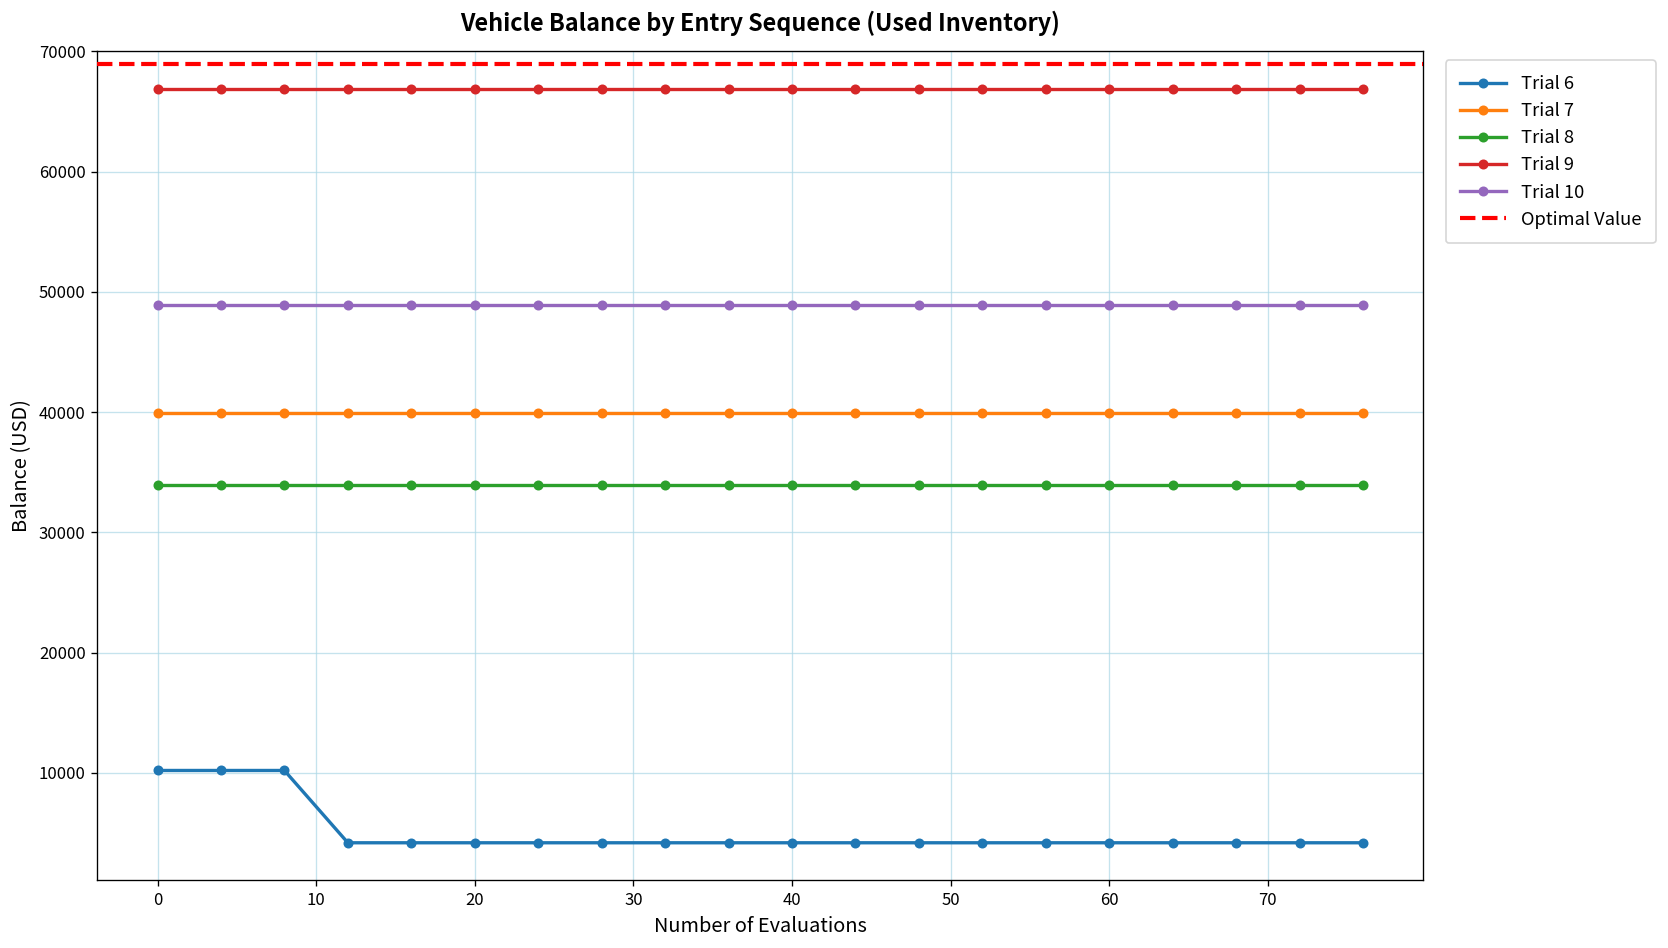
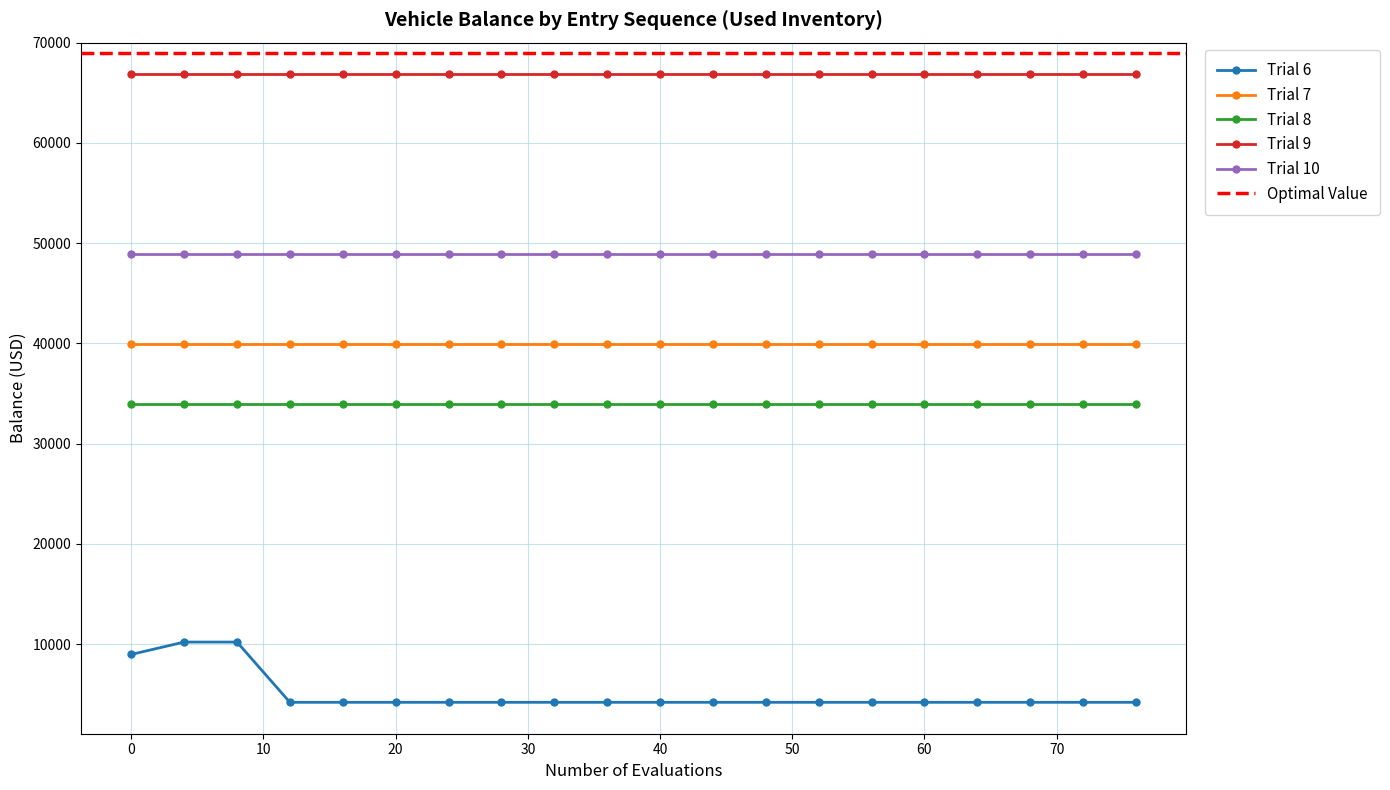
Trial 6, 0: 10200 -> 9000
